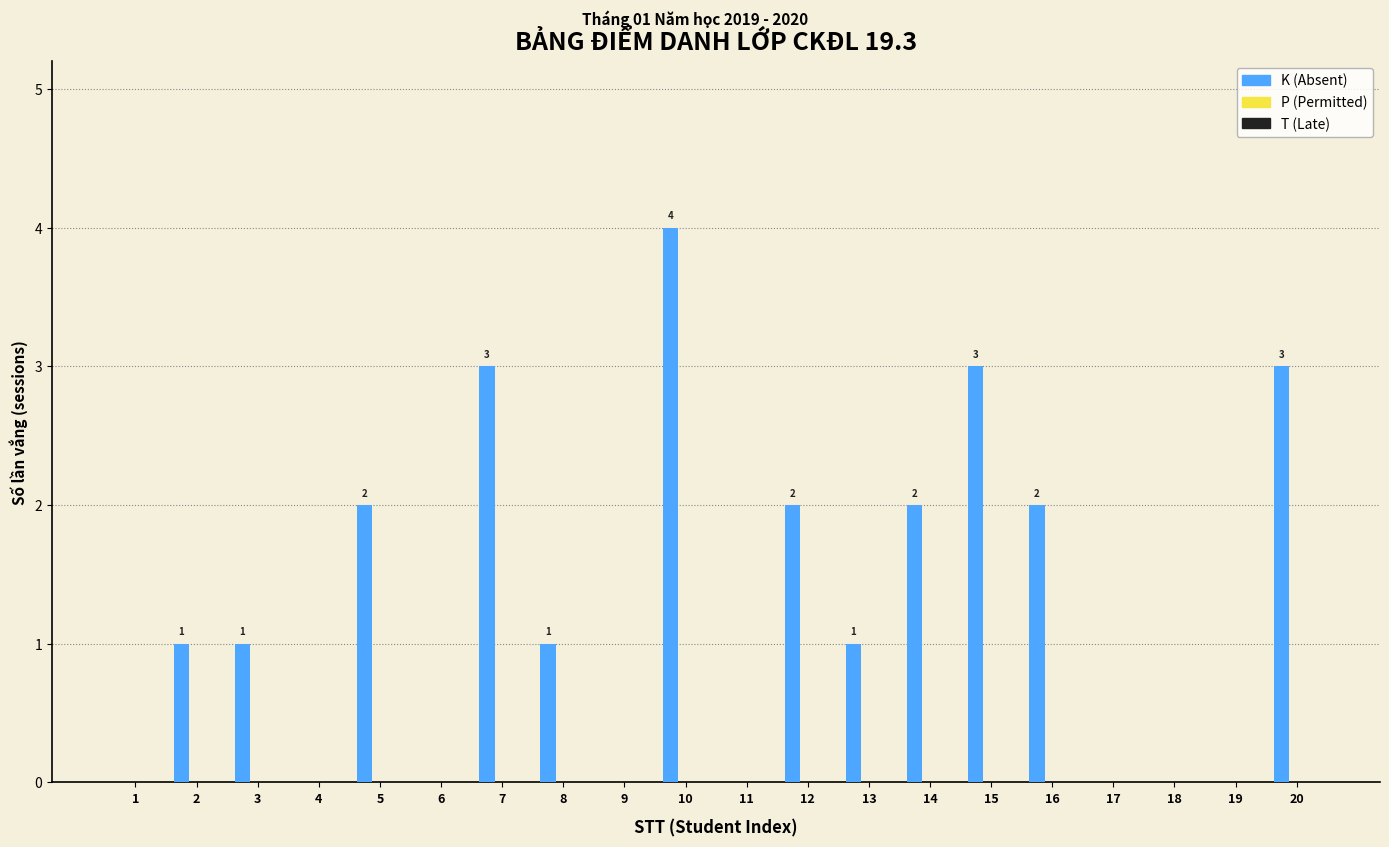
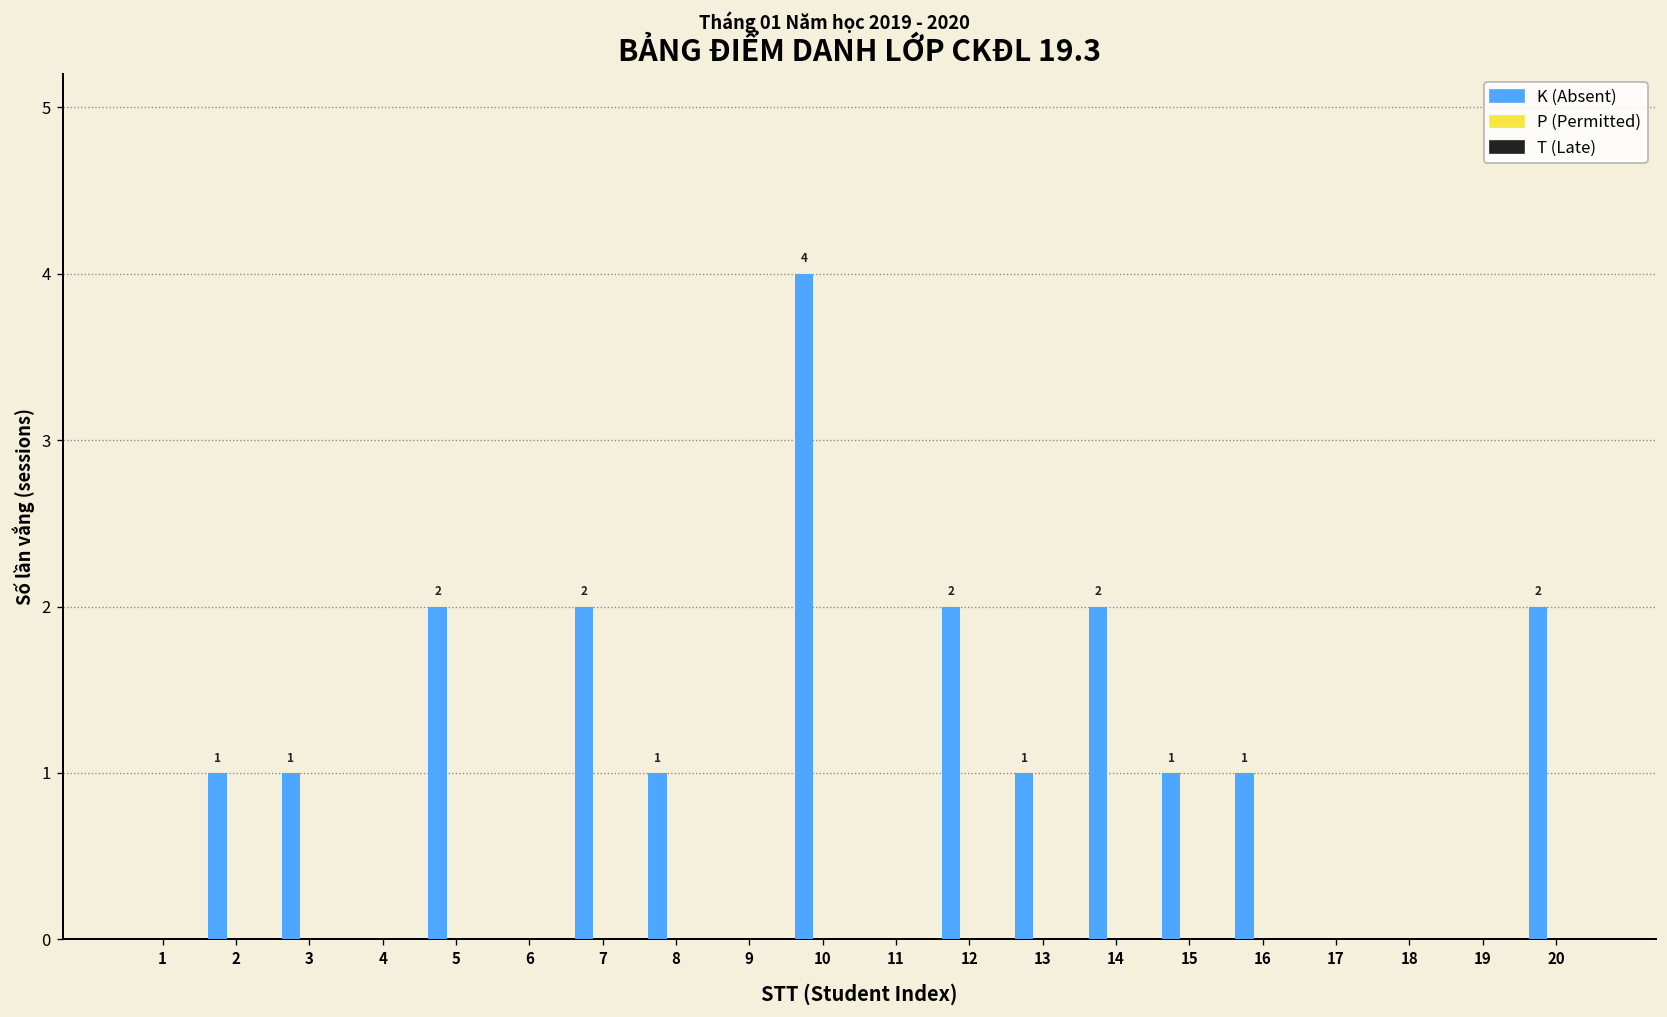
K (Absent), 7: 3 -> 2
K (Absent), 15: 3 -> 1
K (Absent), 16: 2 -> 1
K (Absent), 20: 3 -> 2
